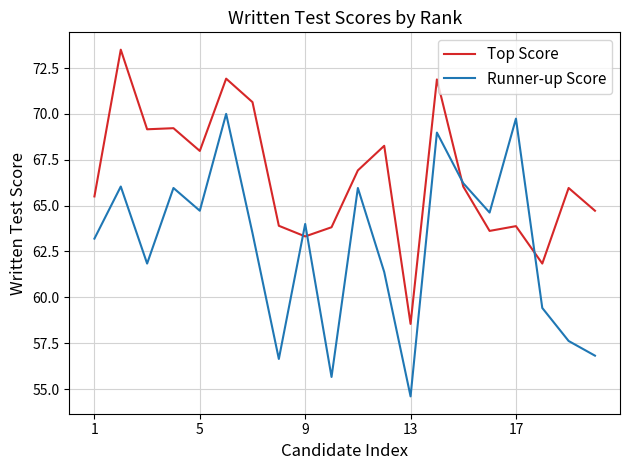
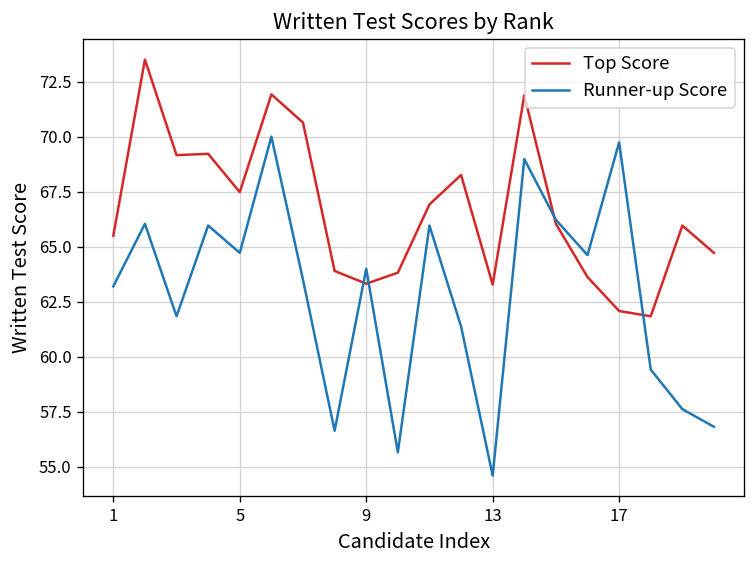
Top Score, 5: 68.0 -> 67.5
Top Score, 13: 58.6 -> 63.3
Top Score, 17: 63.9 -> 62.1
